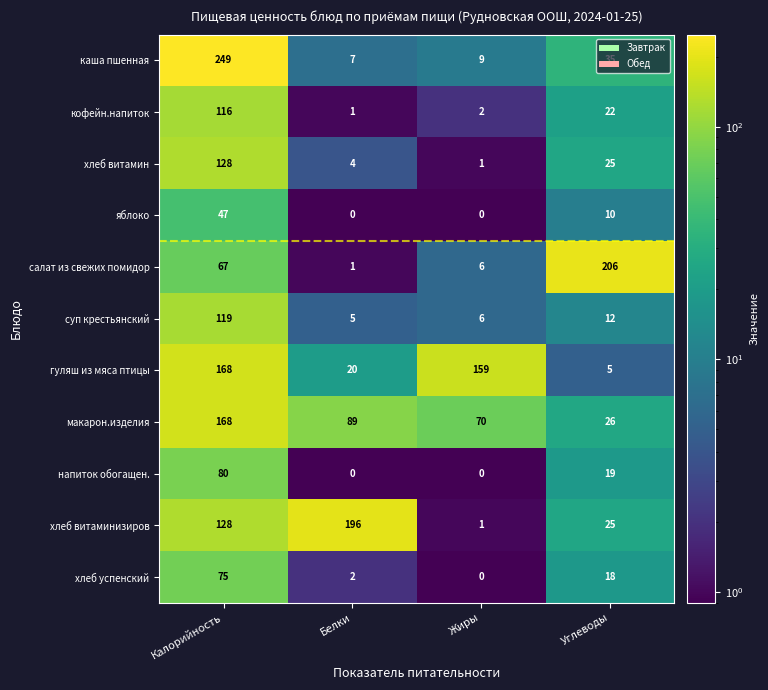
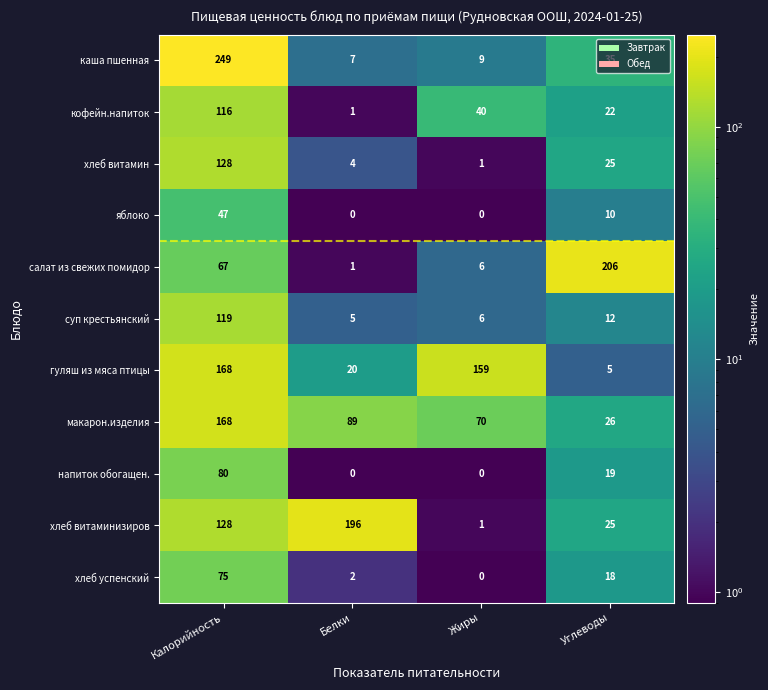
кофейн.напиток, Жиры: 2 -> 40
